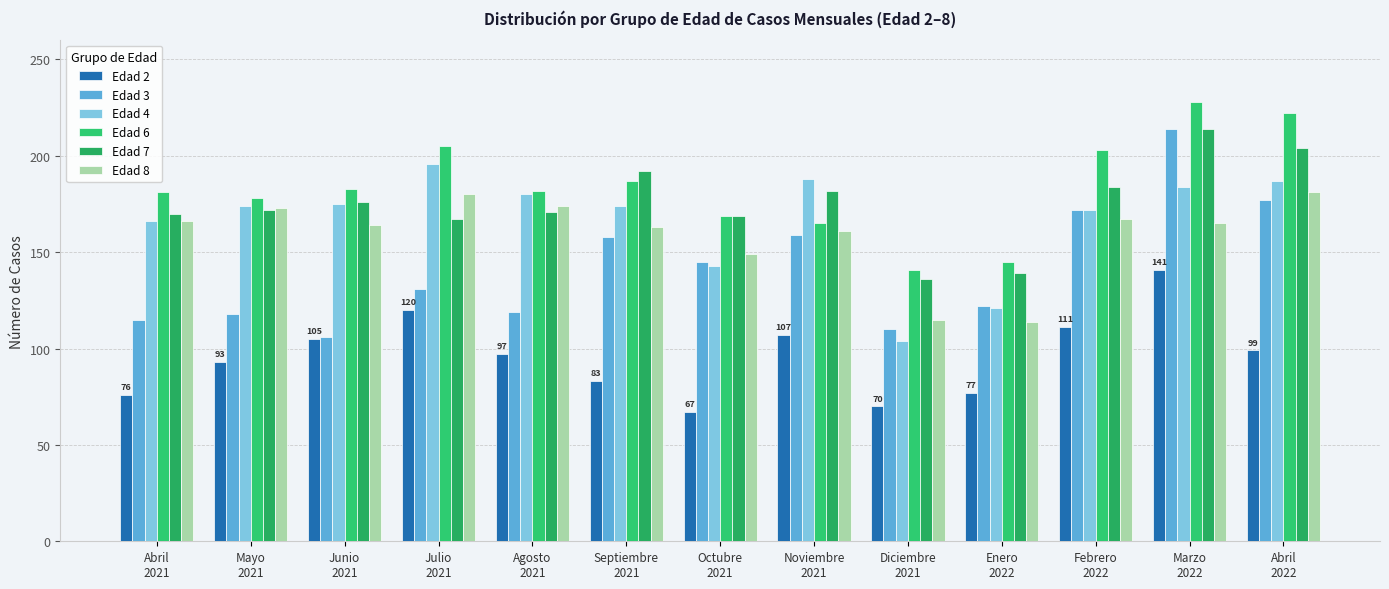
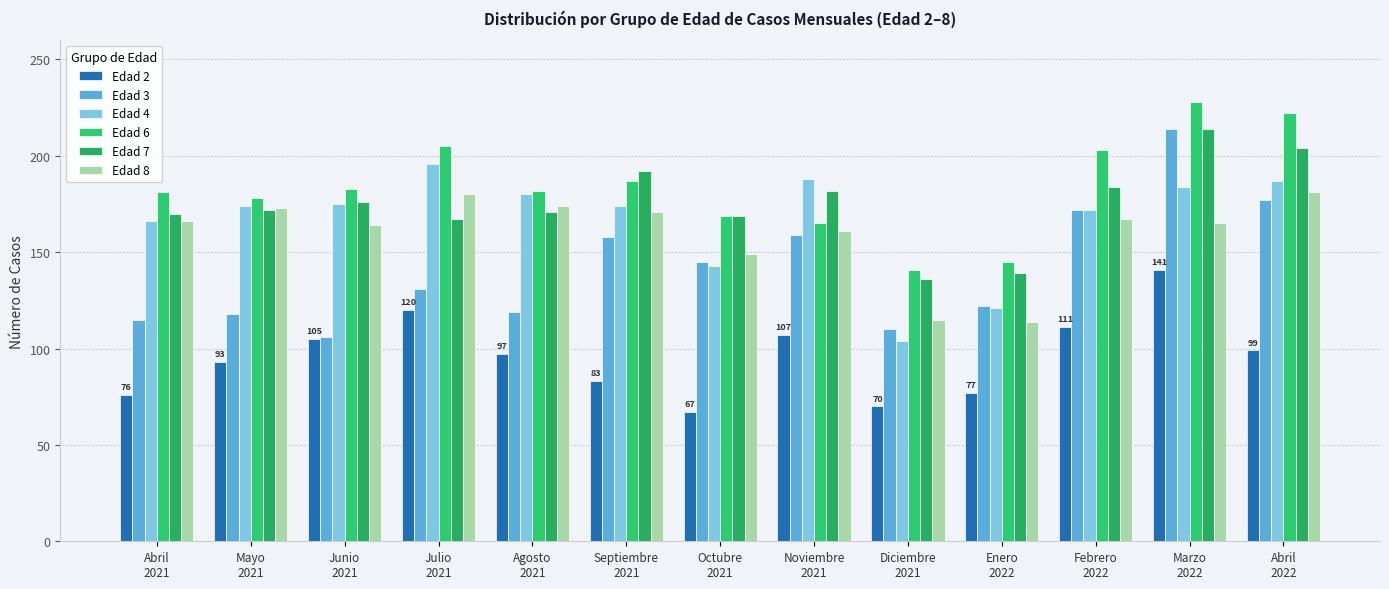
Edad 8, Septiembre 2021: 163 -> 171
